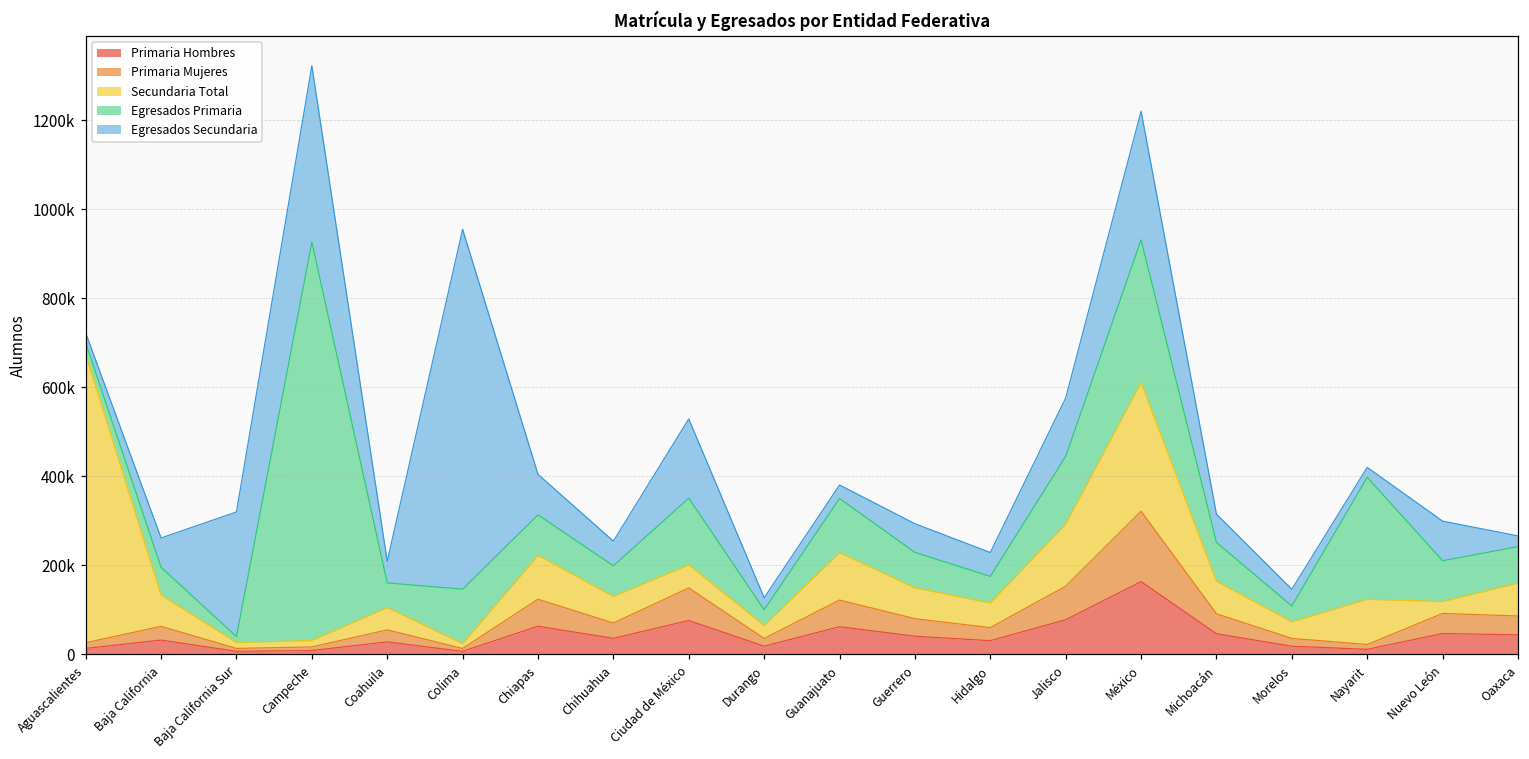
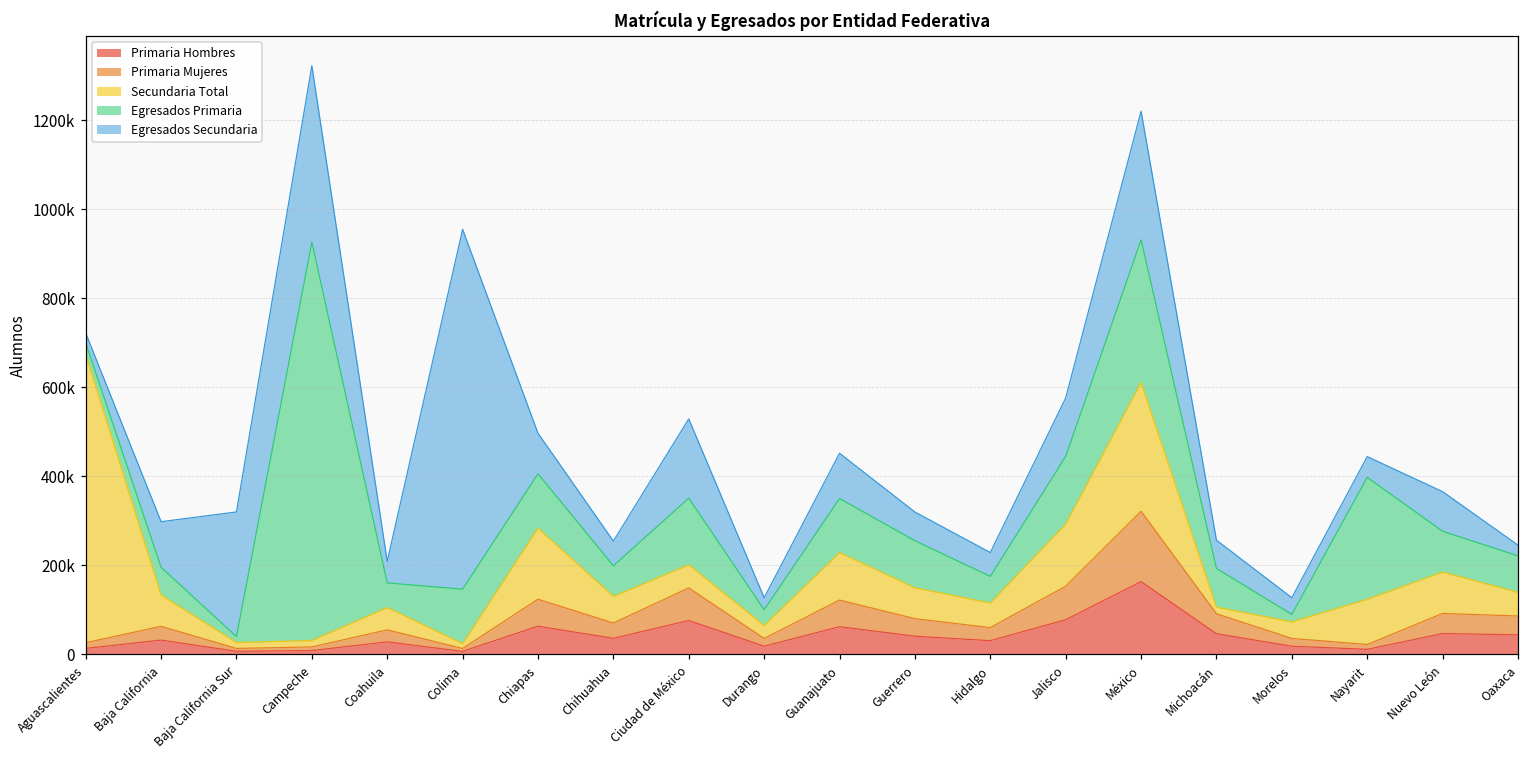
Egresados Secundaria, Baja California: 70000 -> 100000
Secundaria Total, Chiapas: 100000 -> 160000
Egresados Primaria, Chiapas: 90000 -> 120000
Egresados Secundaria, Guanajuato: 30000 -> 100000
Egresados Primaria, Guerrero: 80000 -> 110000
Secundaria Total, Michoacán: 70000 -> 10000
Egresados Primaria, Morelos: 40000 -> 20000
Egresados Secundaria, Nayarit: 20000 -> 50000
Secundaria Total, Nuevo León: 30000 -> 90000
Secundaria Total, Oaxaca: 70000 -> 50000
